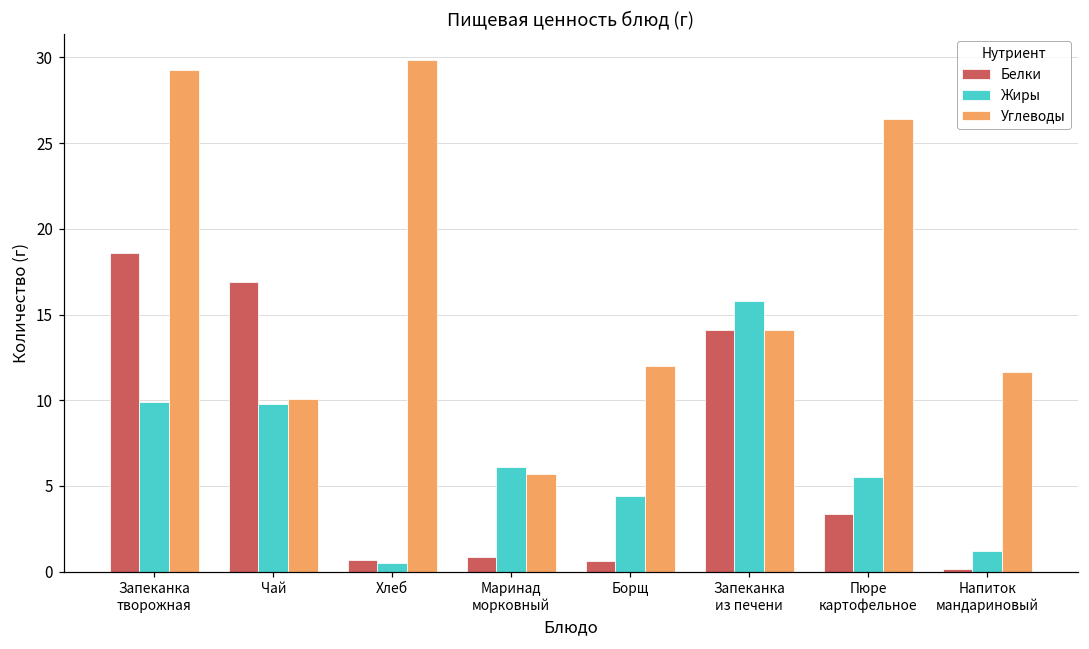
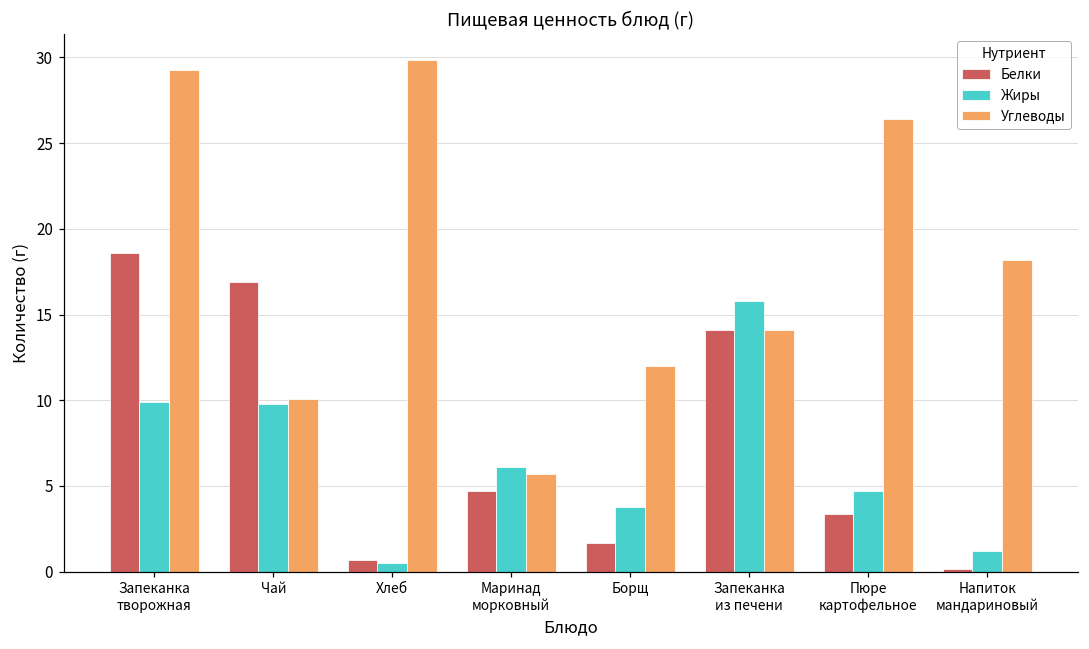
Белки, Маринад морковный: 0.8 -> 4.7
Белки, Борщ: 0.6 -> 1.7
Жиры, Борщ: 4.4 -> 3.8
Жиры, Пюре картофельное: 5.5 -> 4.7
Углеводы, Напиток мандариновый: 11.6 -> 18.2
